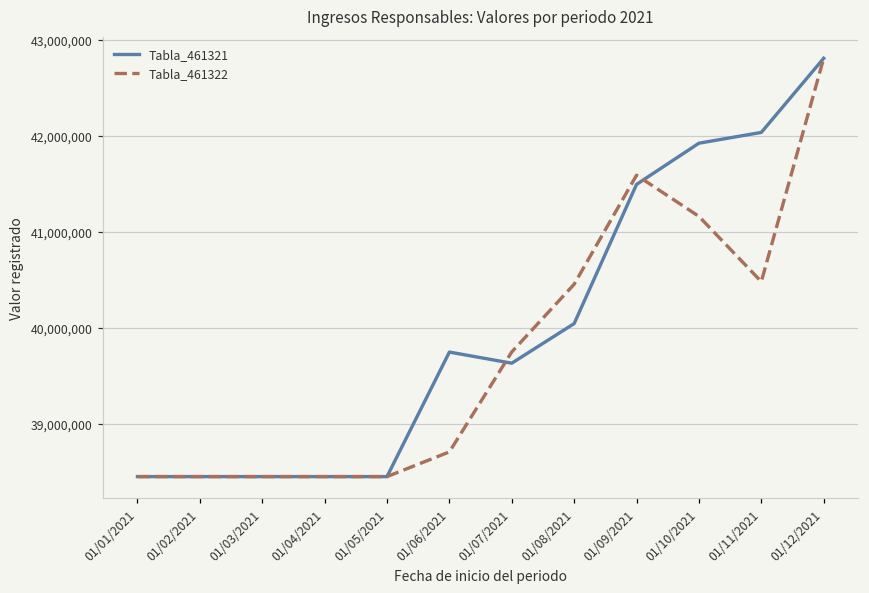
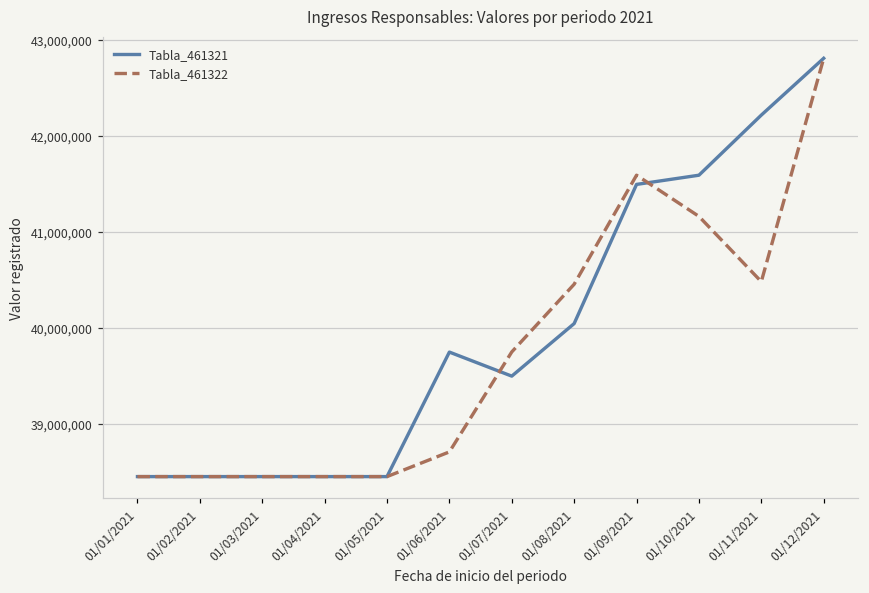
Tabla_461321, 01/07/2021: 39,600,000 -> 39,500,000
Tabla_461321, 01/10/2021: 41,900,000 -> 41,600,000
Tabla_461321, 01/11/2021: 42,000,000 -> 42,200,000
